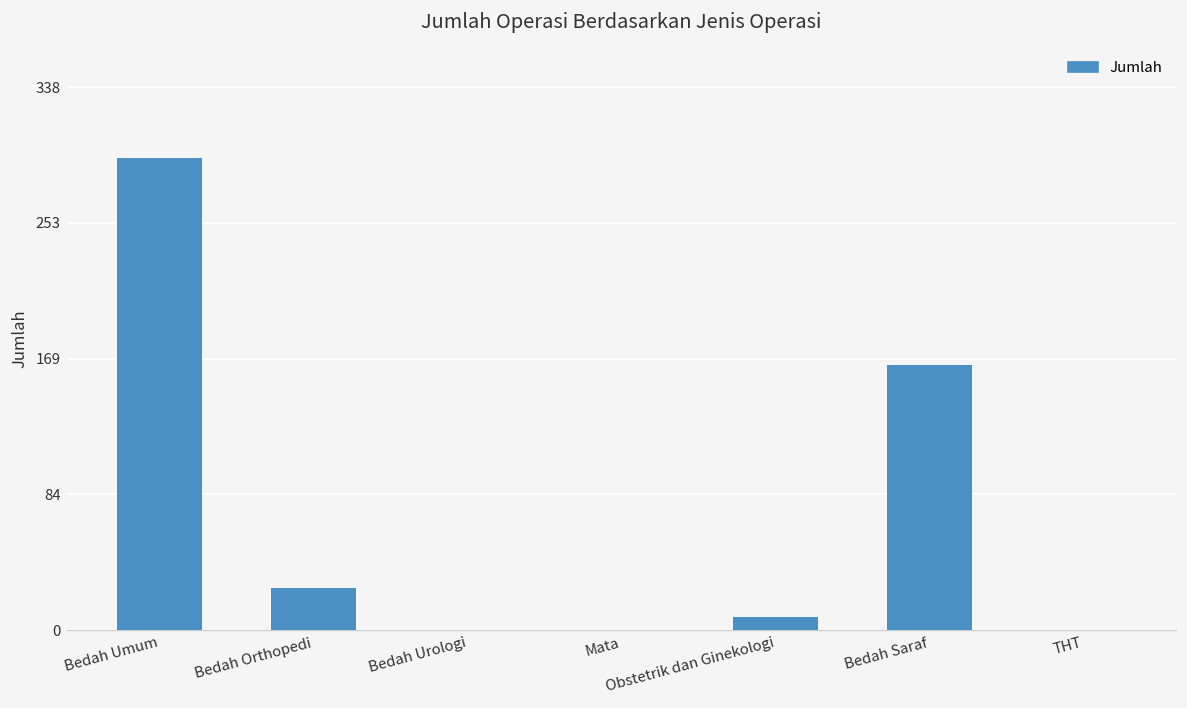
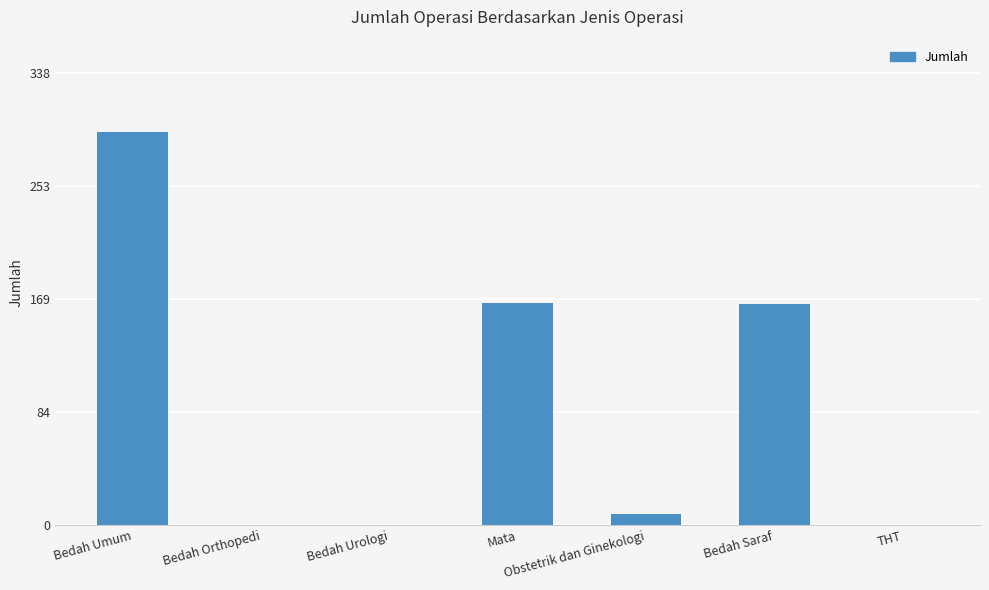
Bedah Orthopedi: 26 -> 0
Mata: 0 -> 166
